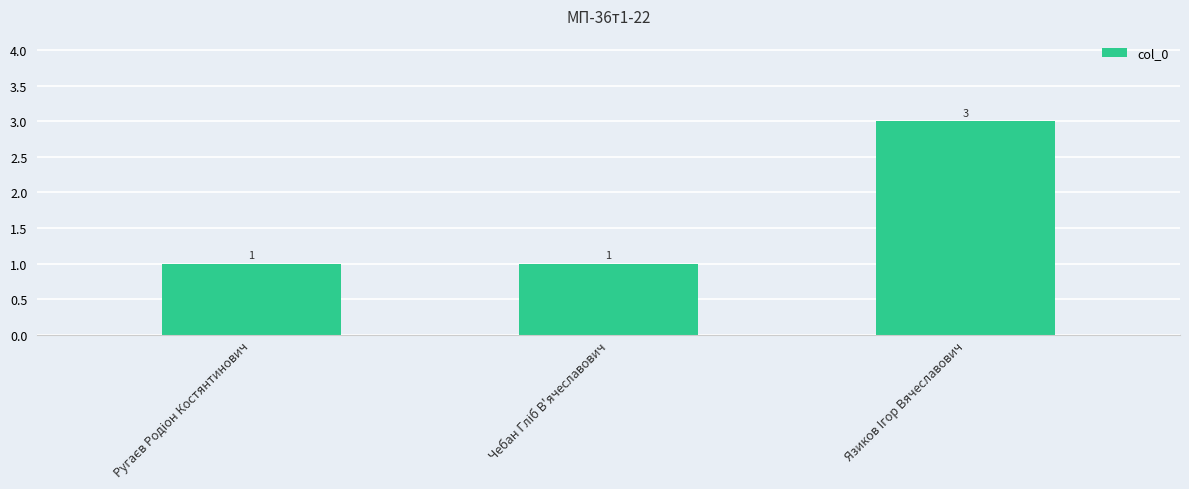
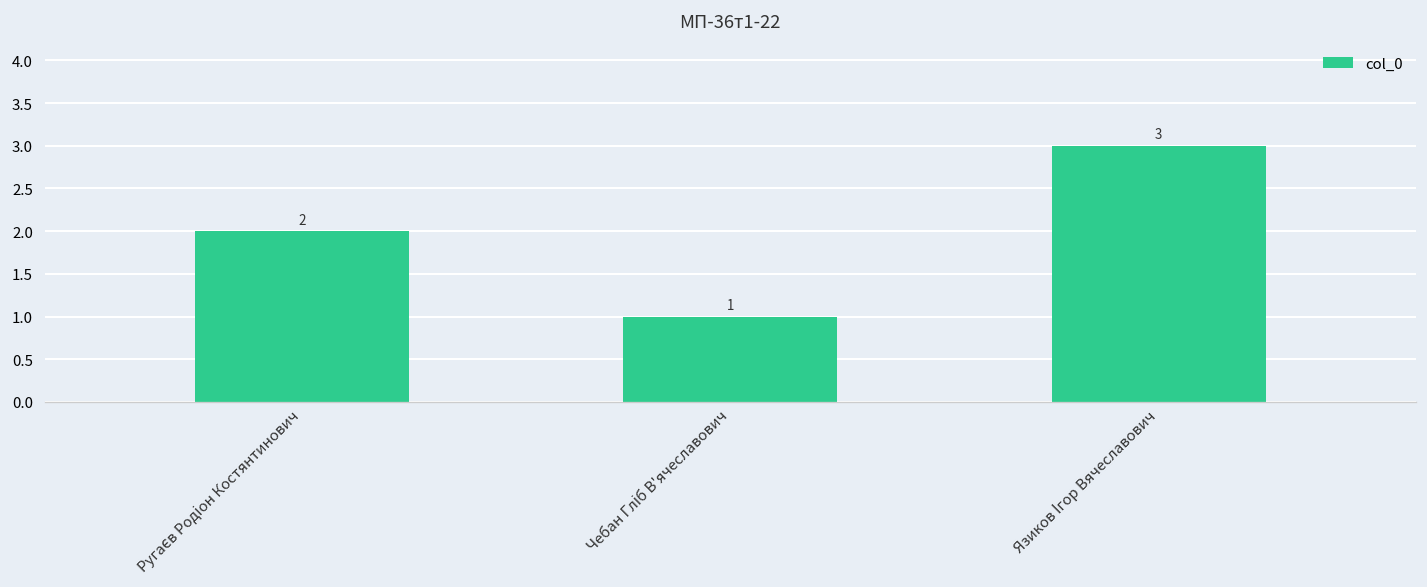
Ругаєв Родіон Костянтинович: 1 -> 2
